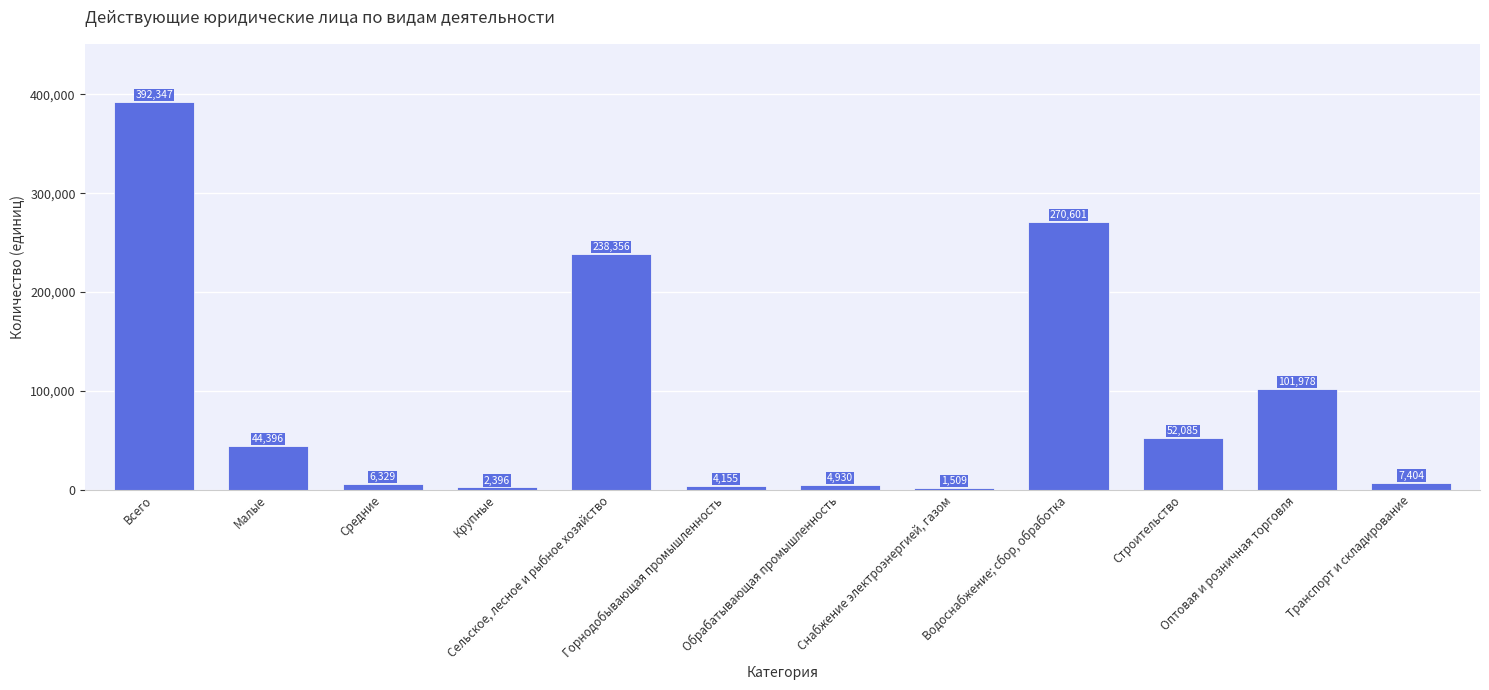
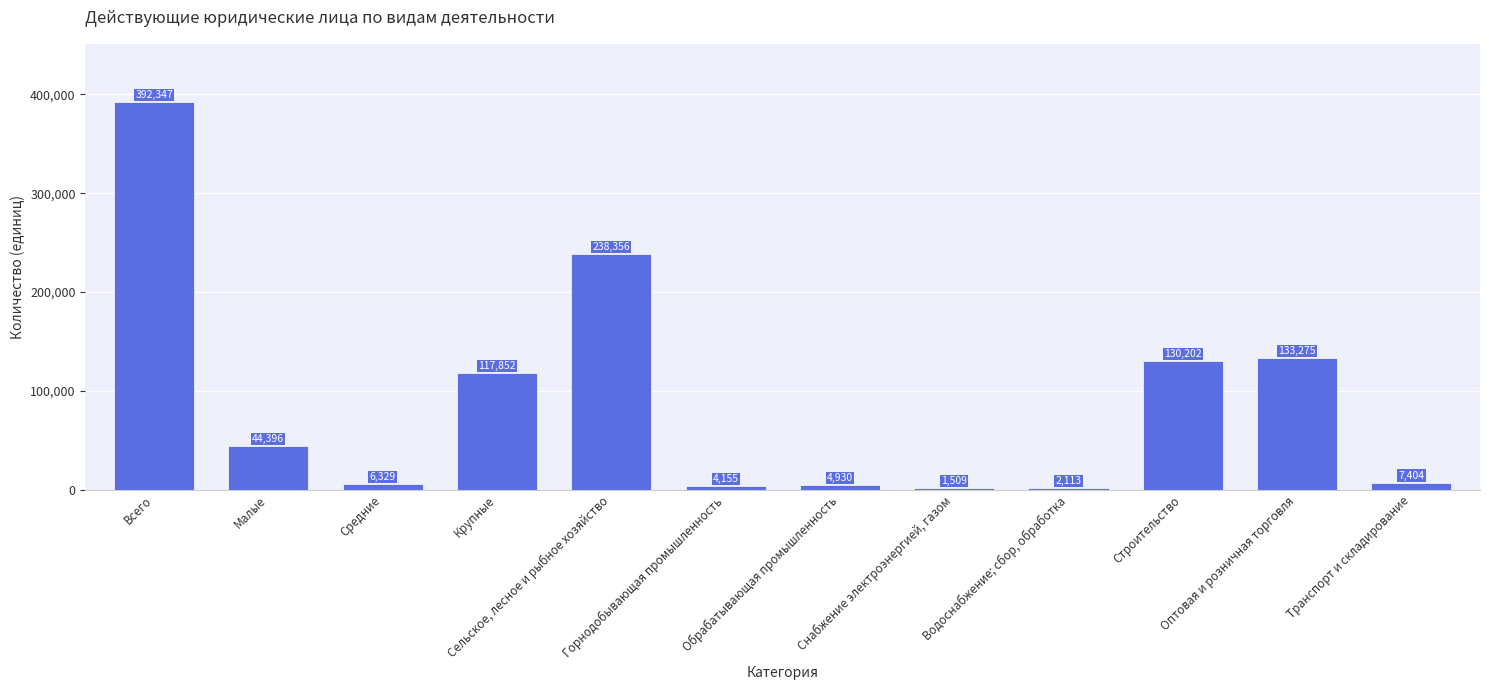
Крупные: 2,396 -> 117,852
Водоснабжение; сбор, обработка: 270,601 -> 2,113
Строительство: 52,085 -> 130,202
Оптовая и розничная торговля: 101,978 -> 133,275
